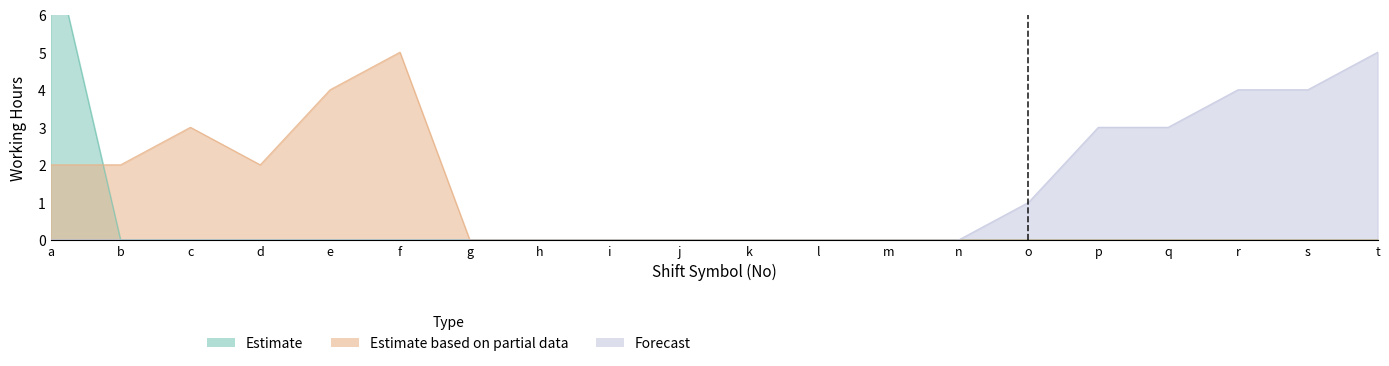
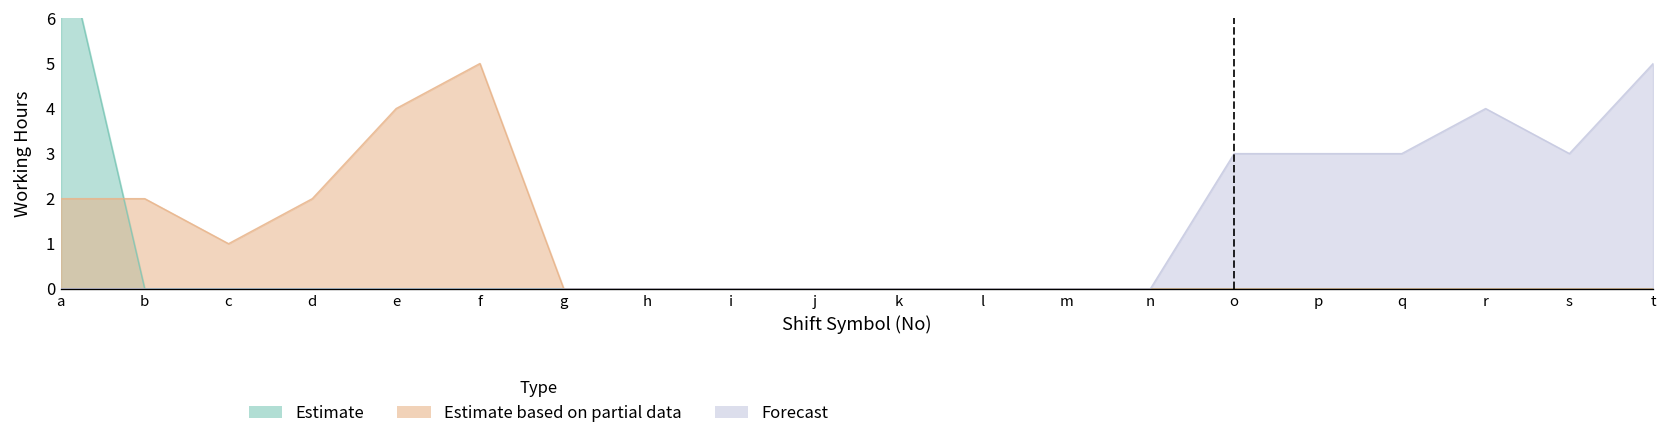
Estimate based on partial data, c: 3 -> 1
Forecast, o: 1 -> 3
Forecast, s: 4 -> 3
